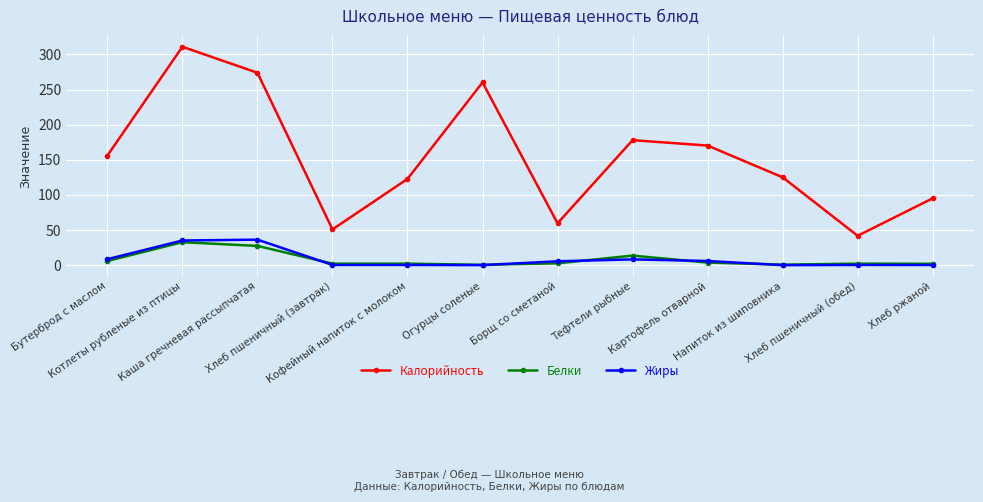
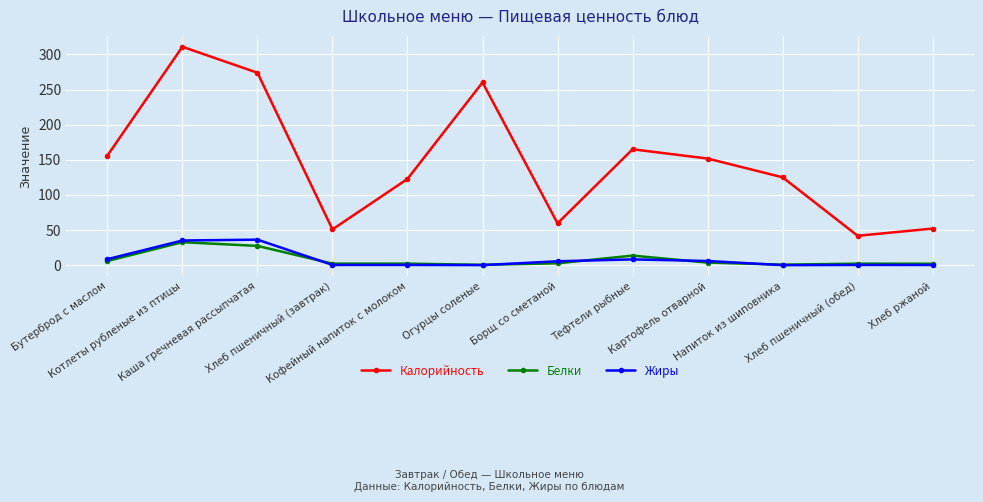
Калорийность, Тефтели рыбные: 180 -> 170
Калорийность, Картофель отварной: 170 -> 150
Калорийность, Хлеб ржаной: 100 -> 50
